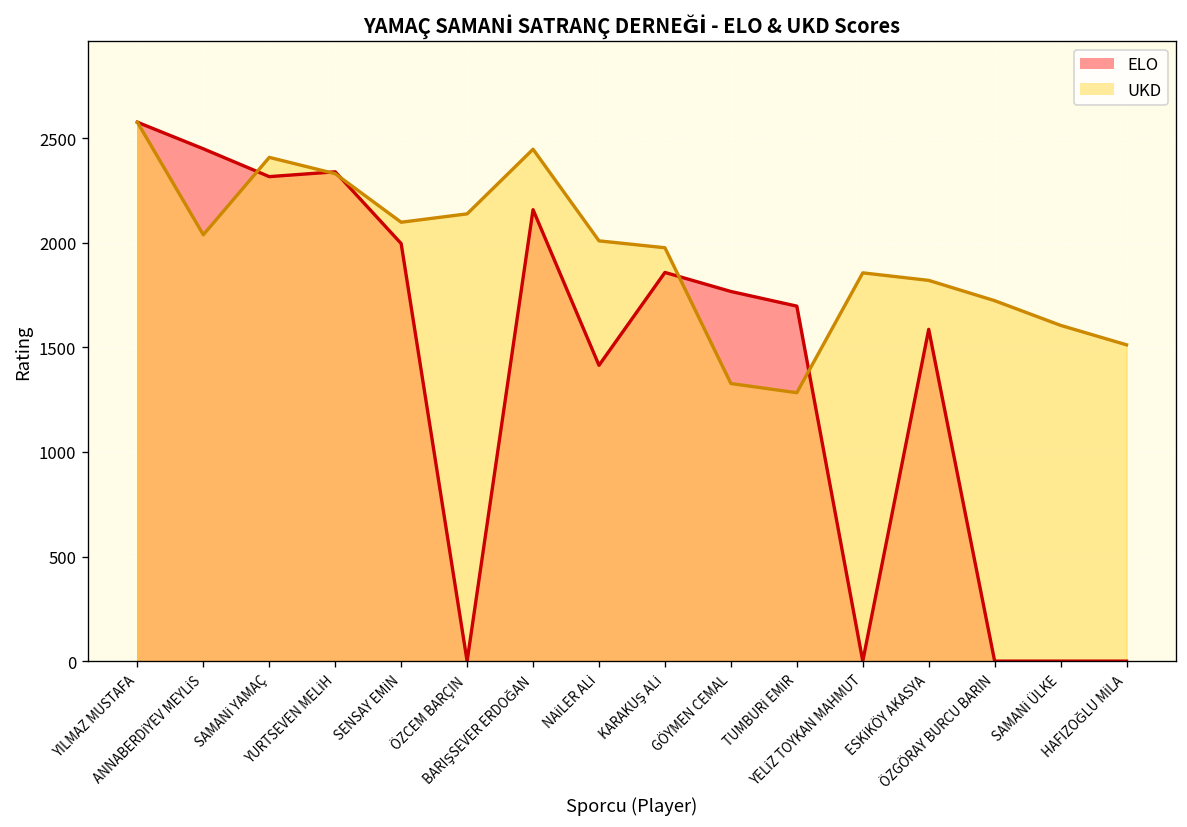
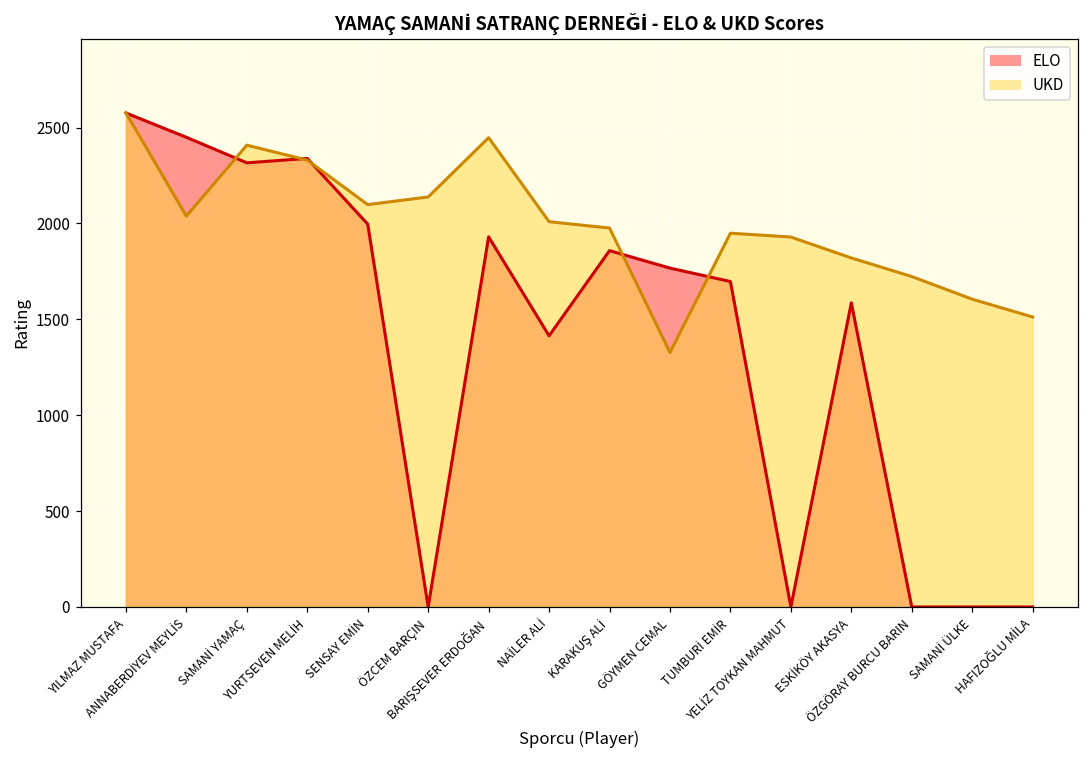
ELO, BARIŞSEVER ERDOĞAN: 2160 -> 1930
UKD, TUMBURİ EMİR: 1280 -> 1950
UKD, YELİZ TOYKAN MAHMUT: 1860 -> 1930
